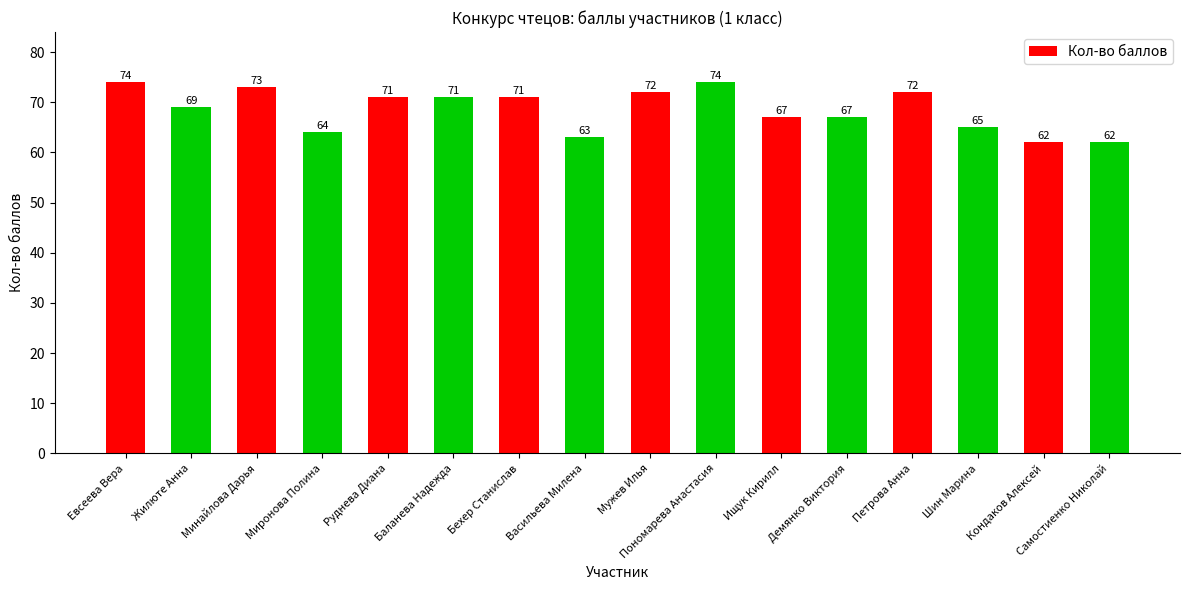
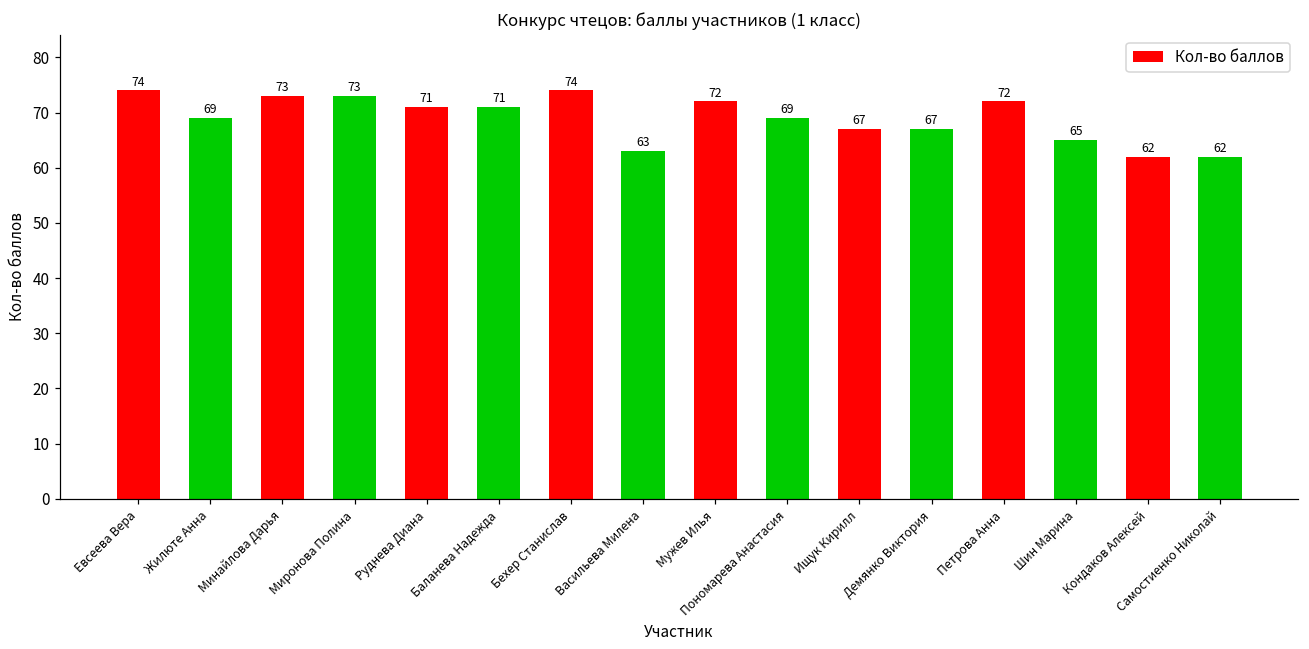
Миронова Полина: 64 -> 73
Бехер Станислав: 71 -> 74
Пономарева Анастасия: 74 -> 69
